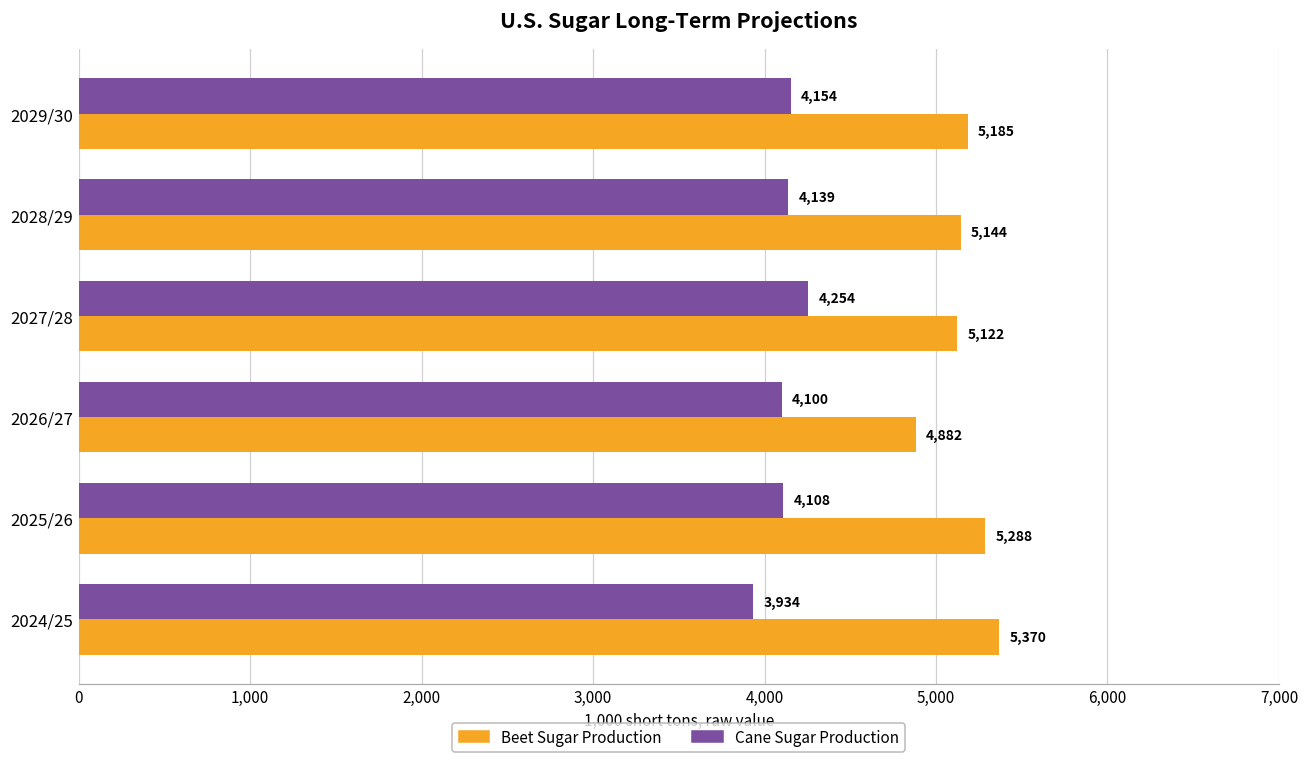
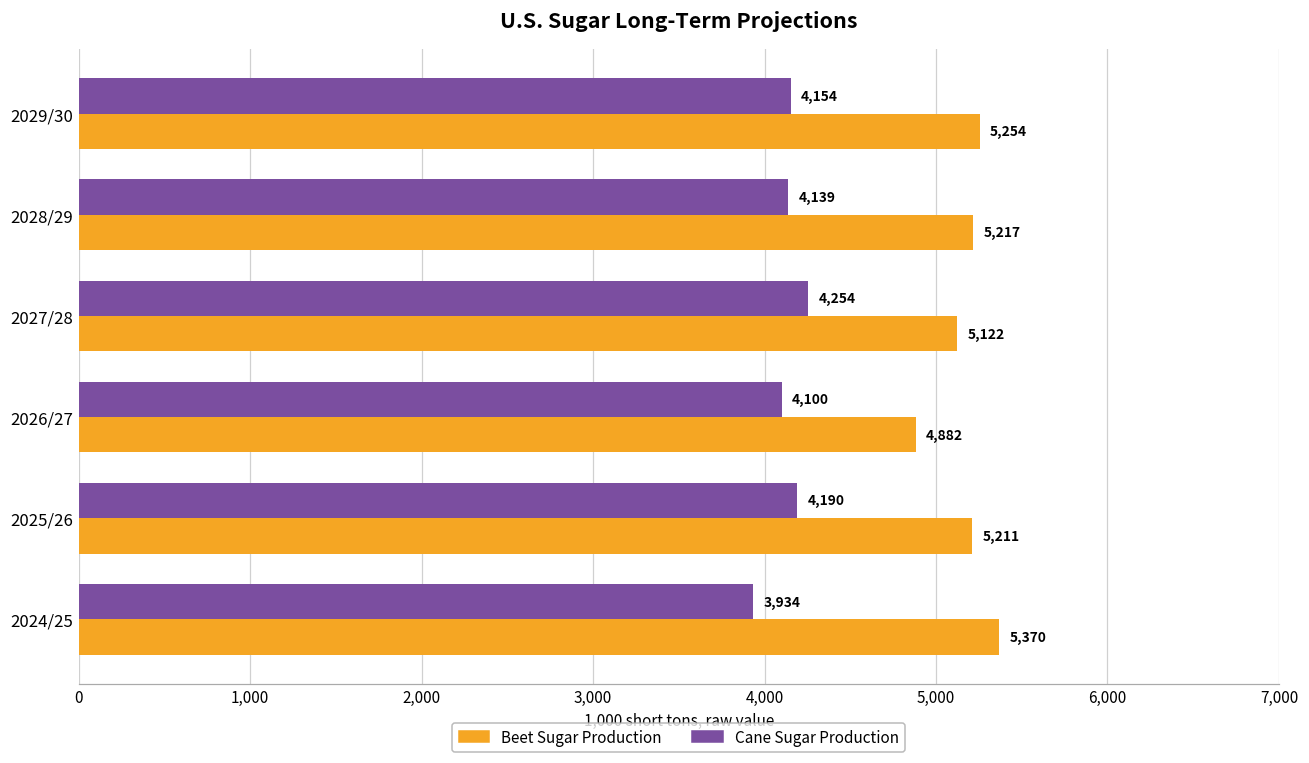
Beet Sugar Production, 2029/30: 5,185 -> 5,254
Beet Sugar Production, 2028/29: 5,144 -> 5,217
Cane Sugar Production, 2025/26: 4,108 -> 4,190
Beet Sugar Production, 2025/26: 5,288 -> 5,211
